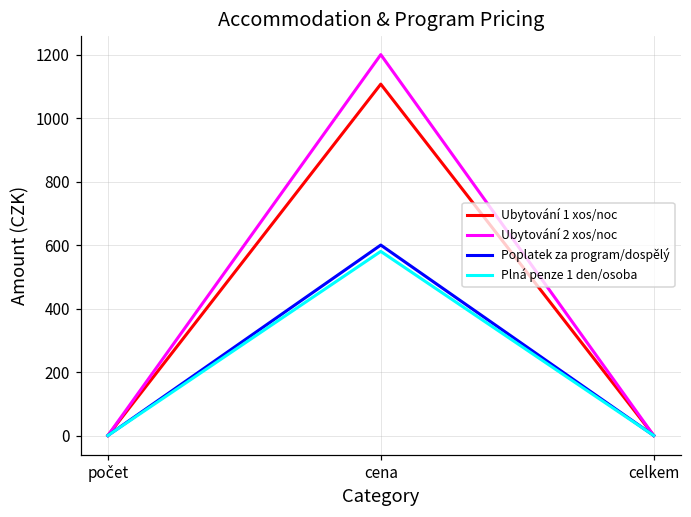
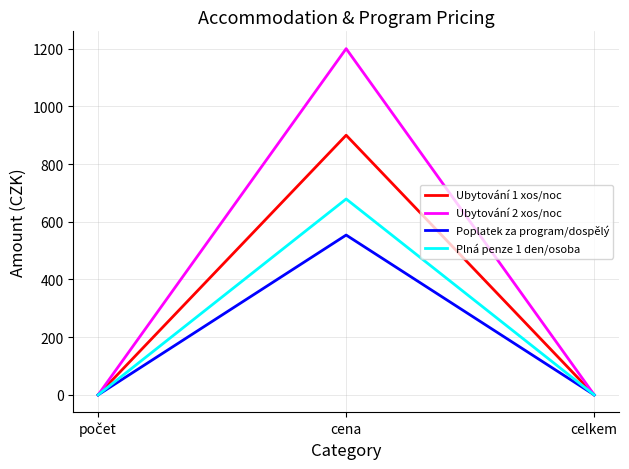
Ubytování 1 xos/noc, cena: 1110 -> 900
Poplatek za program/dospělý, cena: 600 -> 550
Plná penze 1 den/osoba, cena: 580 -> 680
